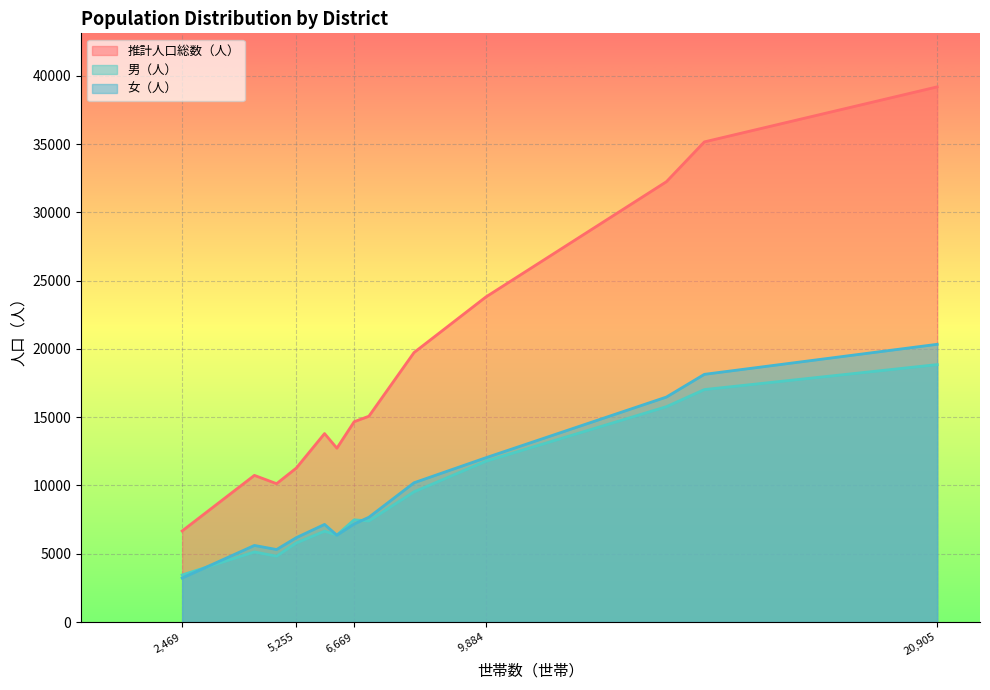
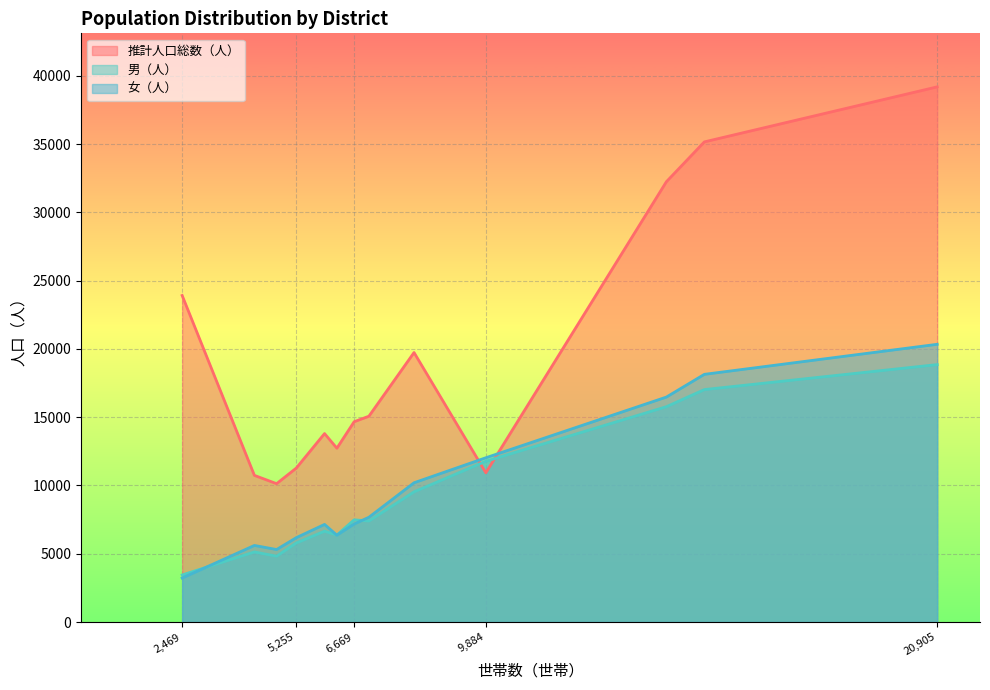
推計人口総数（人）, 2,469: 6700 -> 23900
推計人口総数（人）, 9,884: 23800 -> 10900
